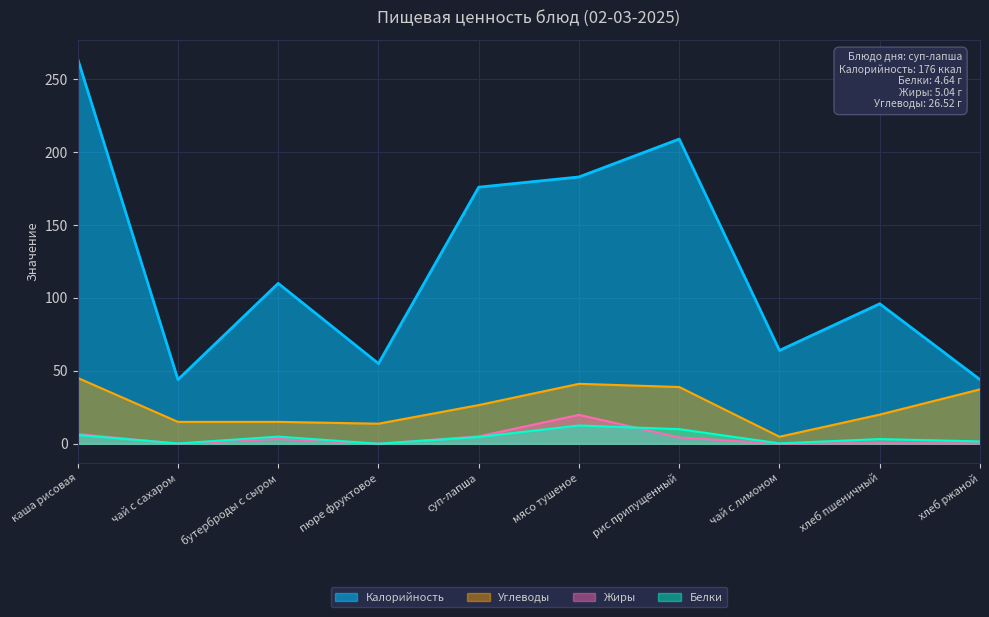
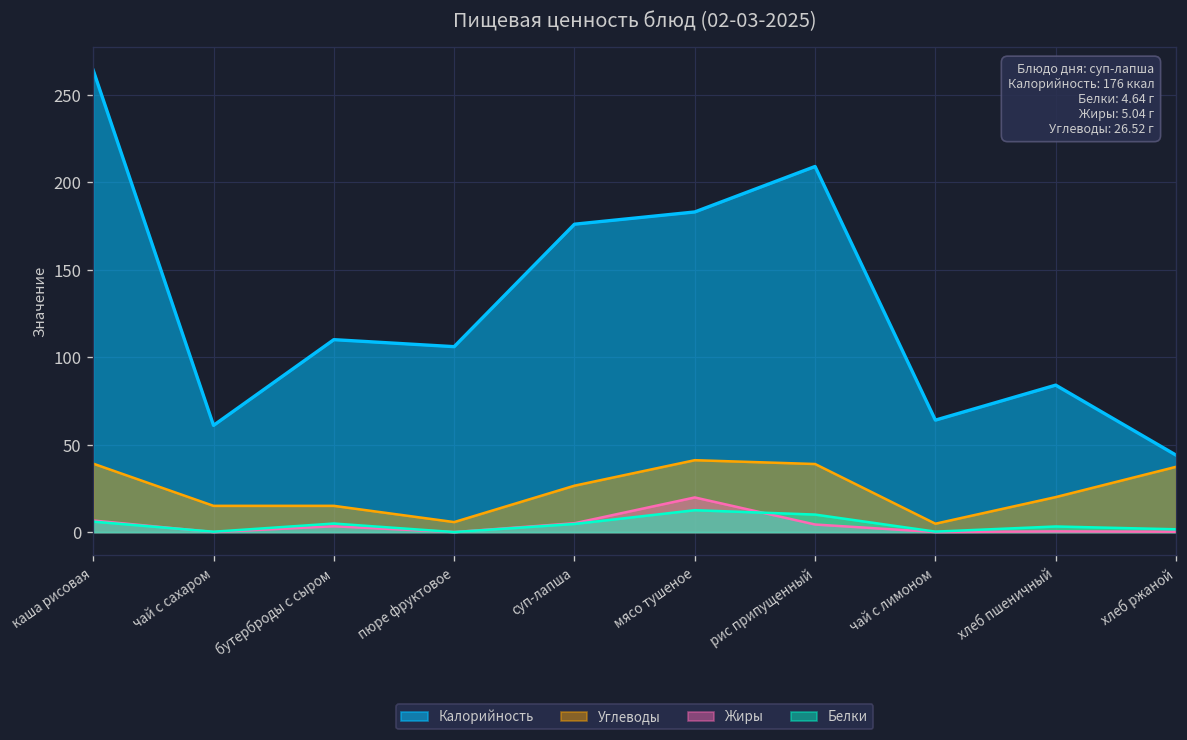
Углеводы, каша рисовая: 45 -> 39
Калорийность, чай с сахаром: 44 -> 61
Калорийность, пюре фруктовое: 55 -> 106
Углеводы, пюре фруктовое: 14 -> 6
Калорийность, хлеб пшеничный: 96 -> 84
